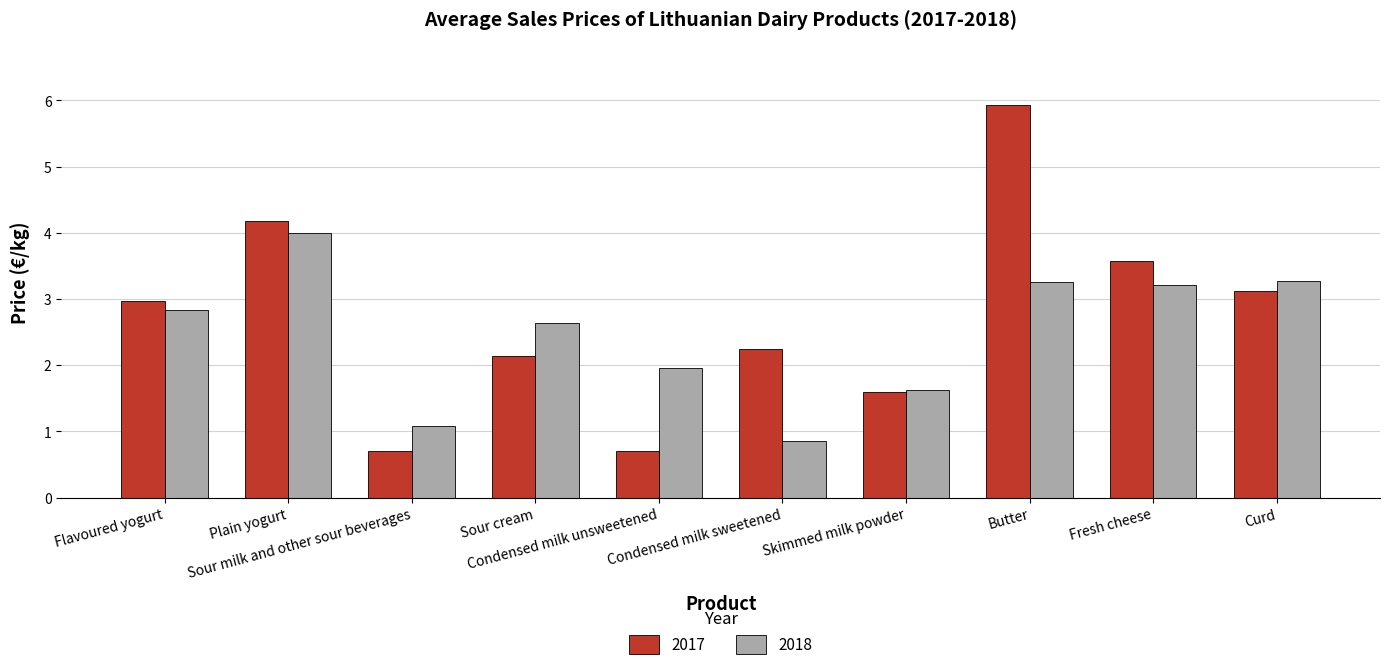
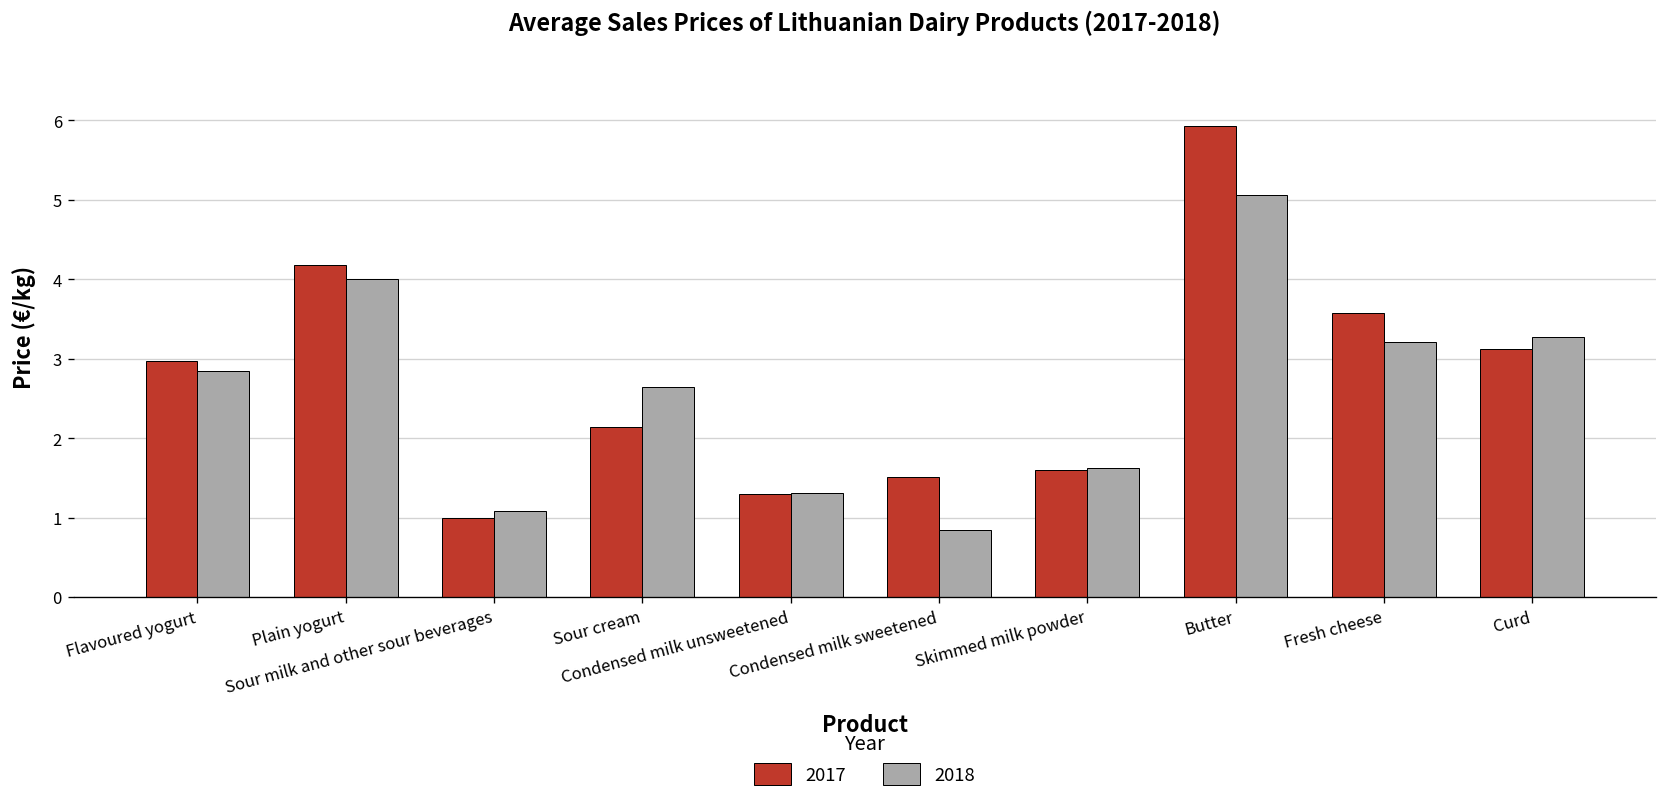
2017, Sour milk and other sour beverages: 0.7 -> 1.0
2017, Condensed milk unsweetened: 0.7 -> 1.3
2018, Condensed milk unsweetened: 2.0 -> 1.3
2017, Condensed milk sweetened: 2.2 -> 1.5
2018, Butter: 3.3 -> 5.1
